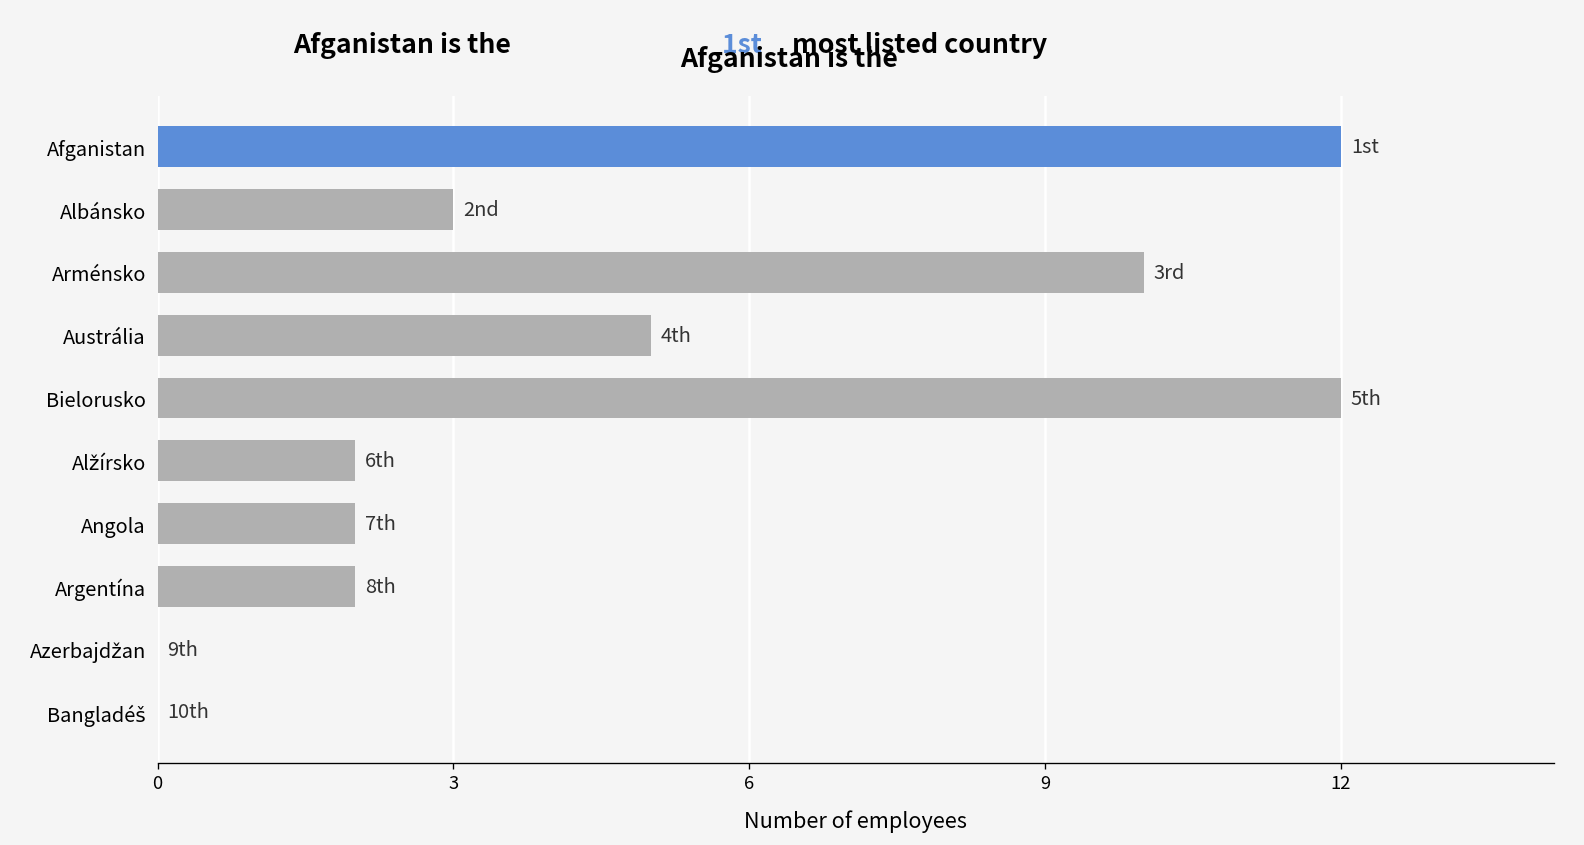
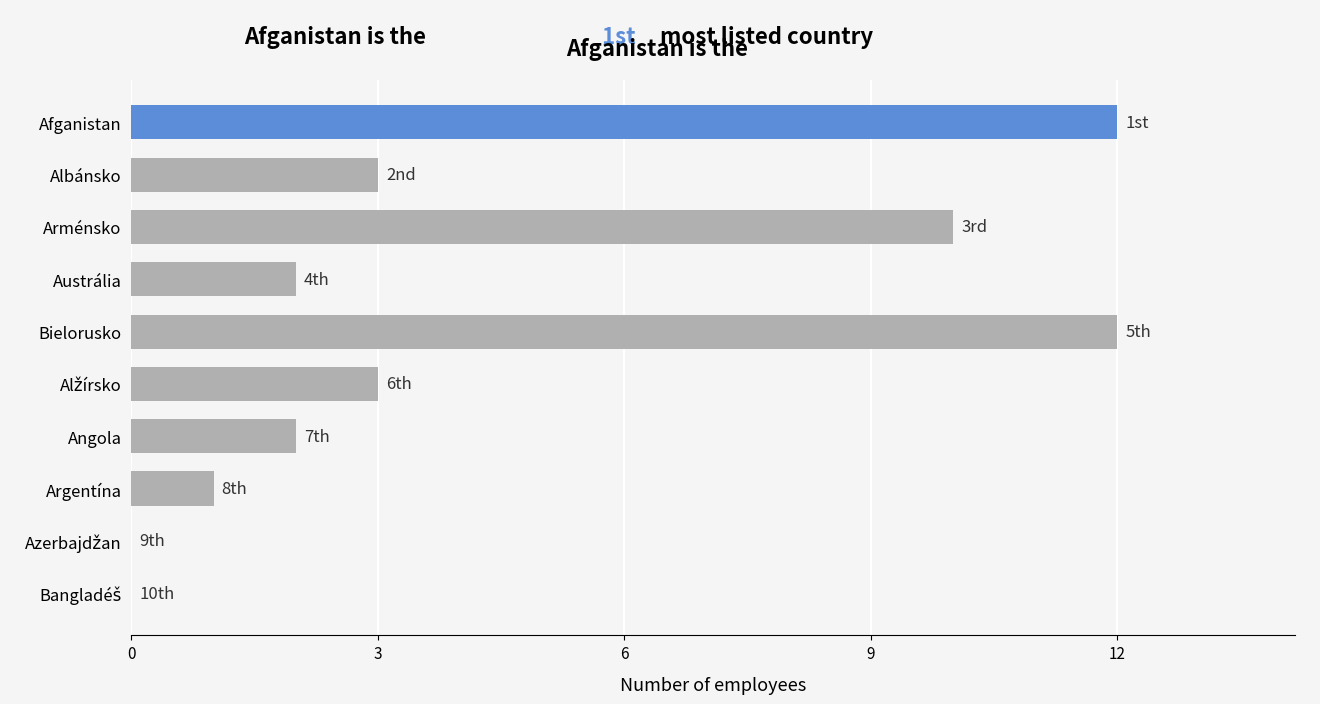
Austrália: 5 -> 2
Alžírsko: 2 -> 3
Argentína: 2 -> 1
